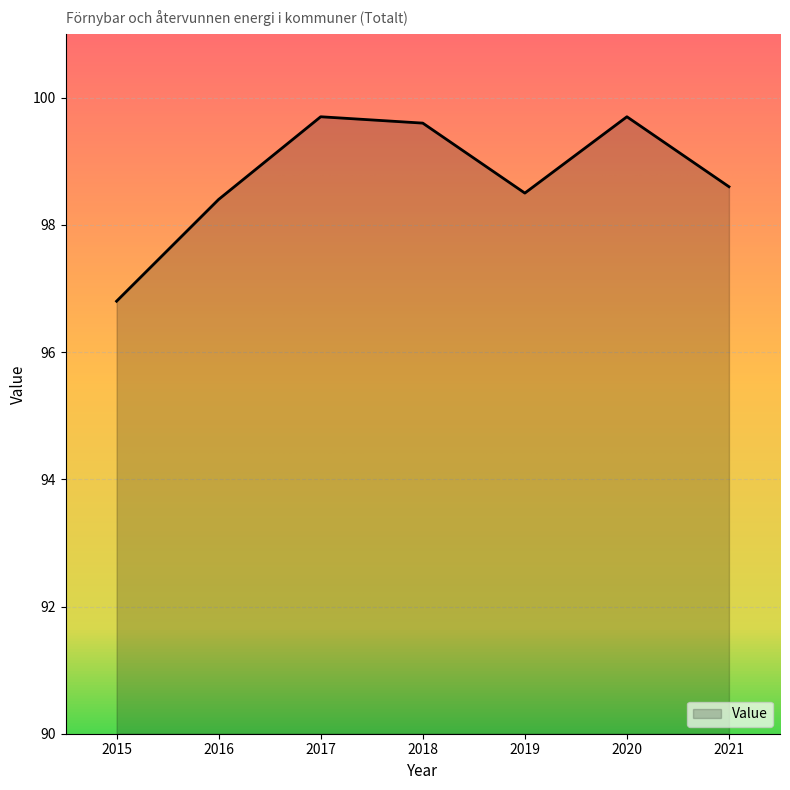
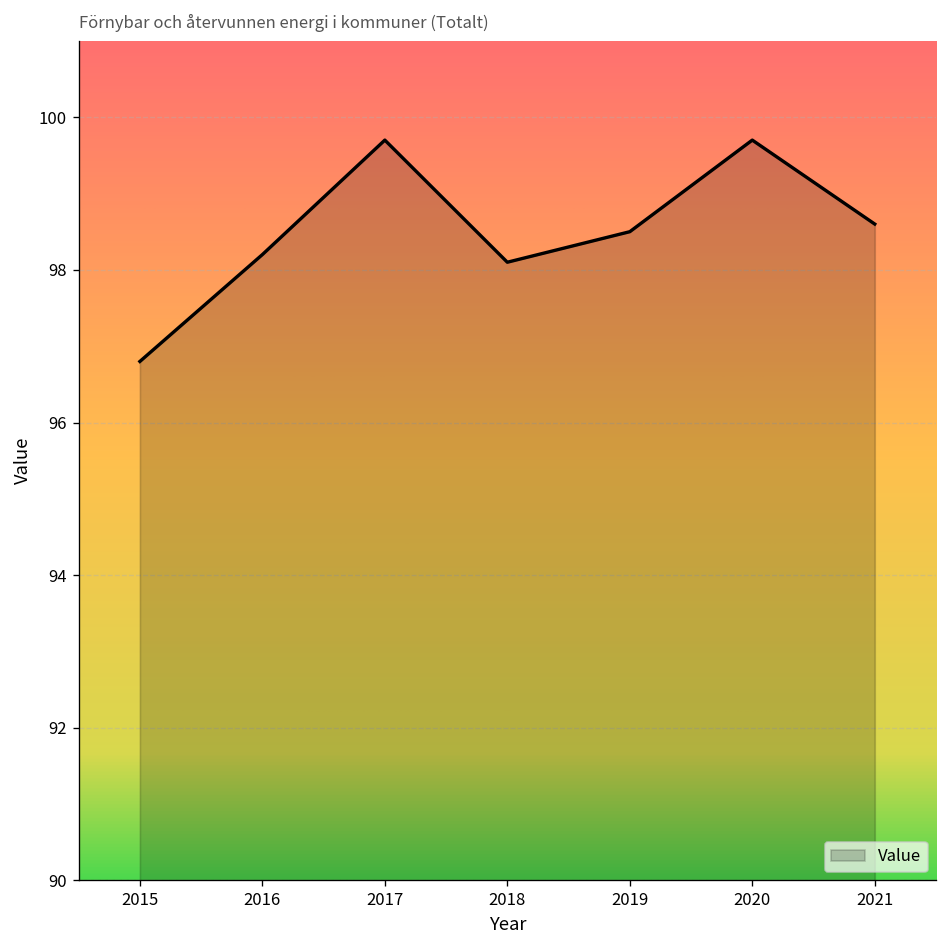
2016: 98.4 -> 98.2
2018: 99.6 -> 98.1
